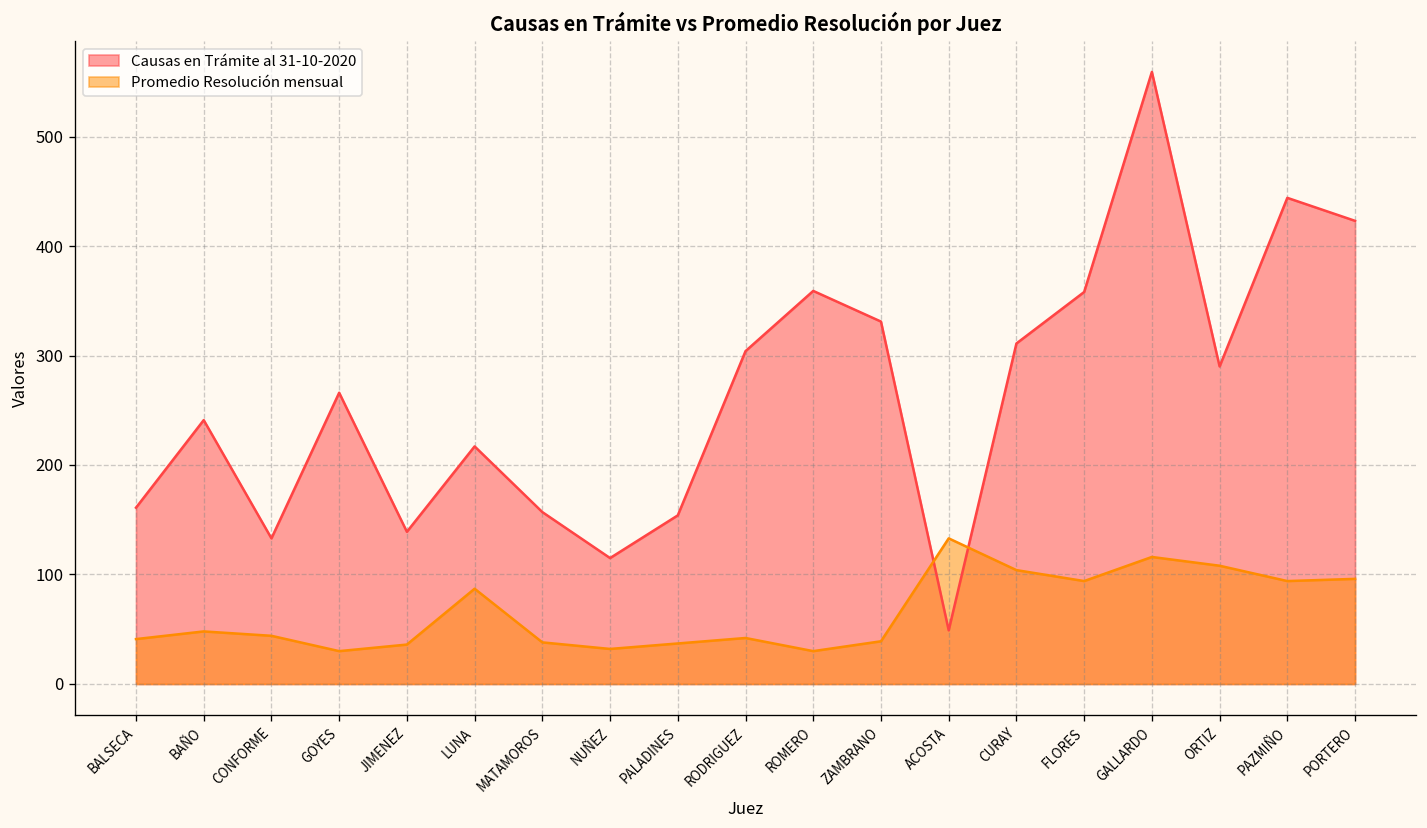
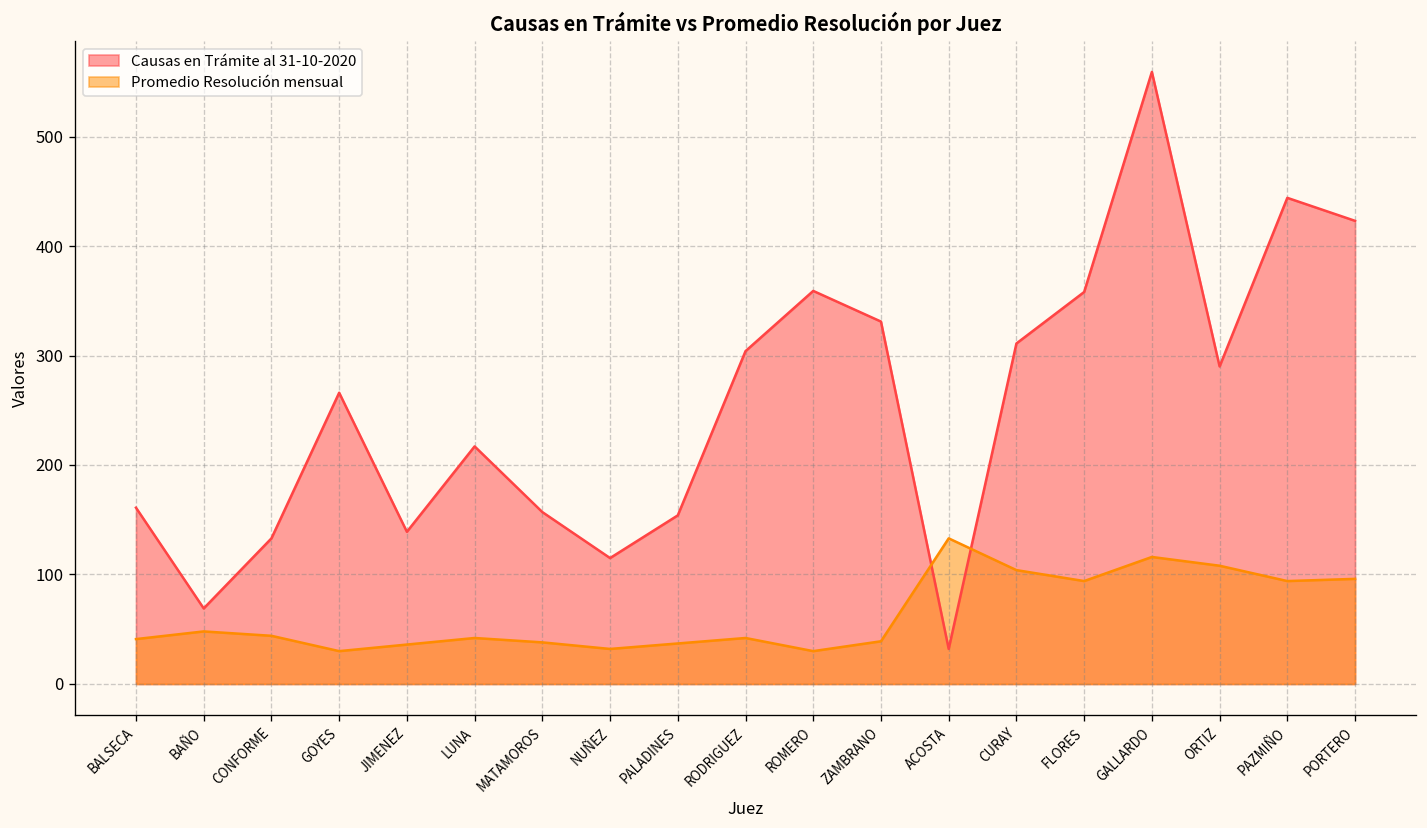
Causas en Trámite al 31-10-2020, BAÑO: 240 -> 70
Promedio Resolución mensual, LUNA: 90 -> 40
Causas en Trámite al 31-10-2020, ACOSTA: 50 -> 30
